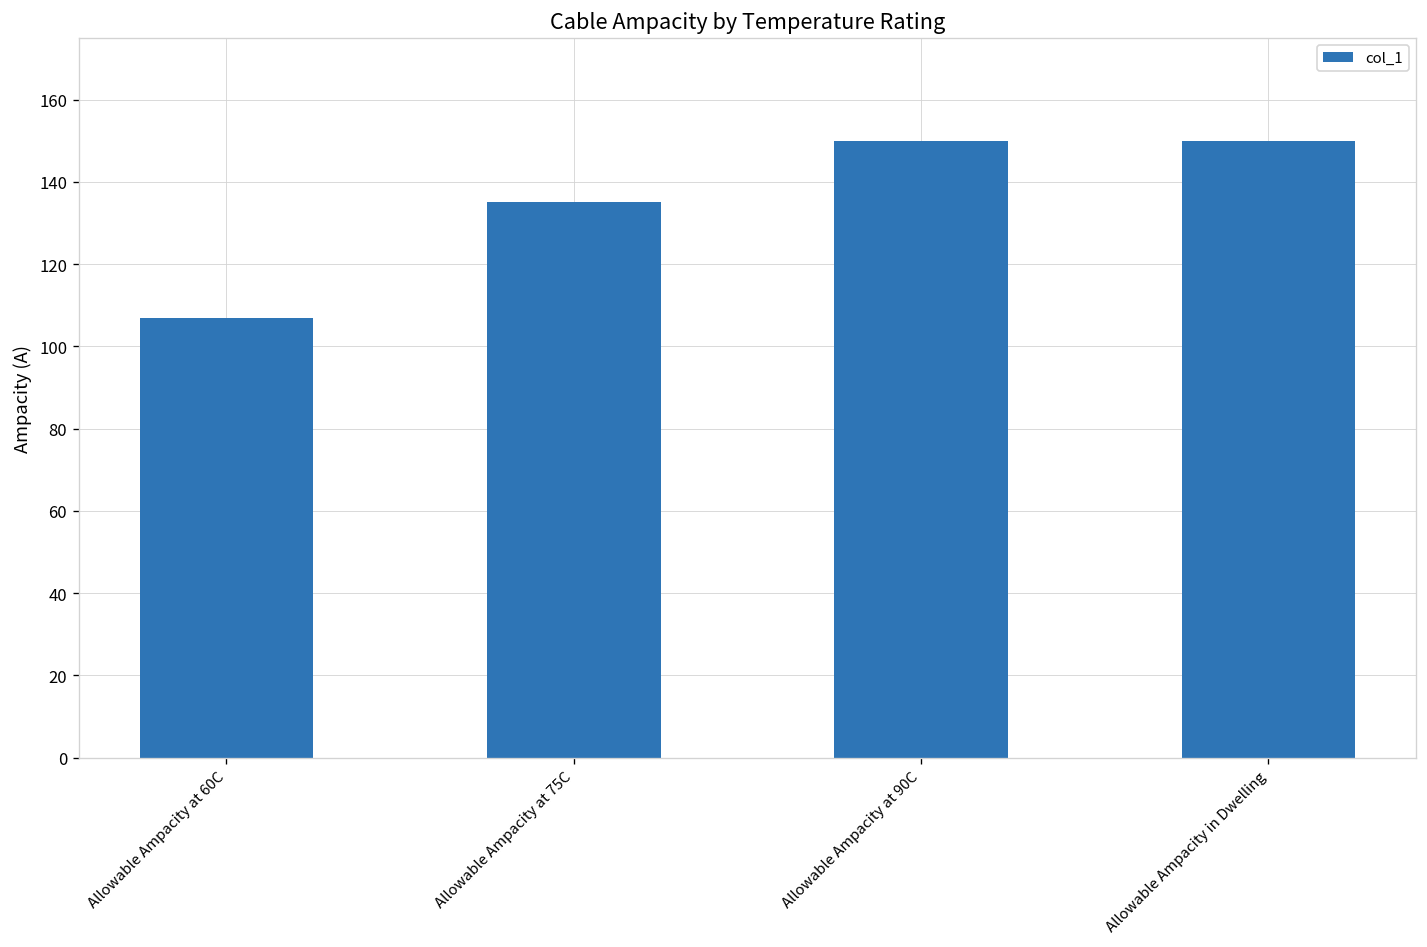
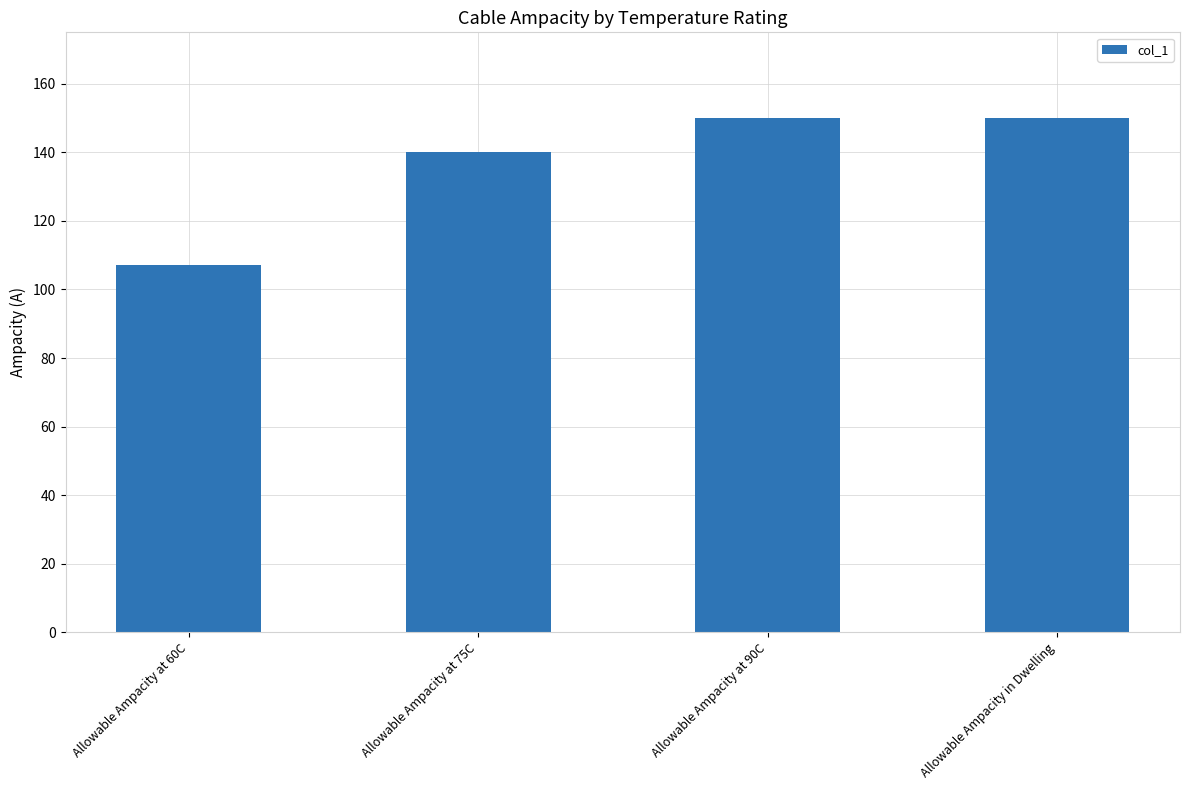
Allowable Ampacity at 75C: 135 -> 140
